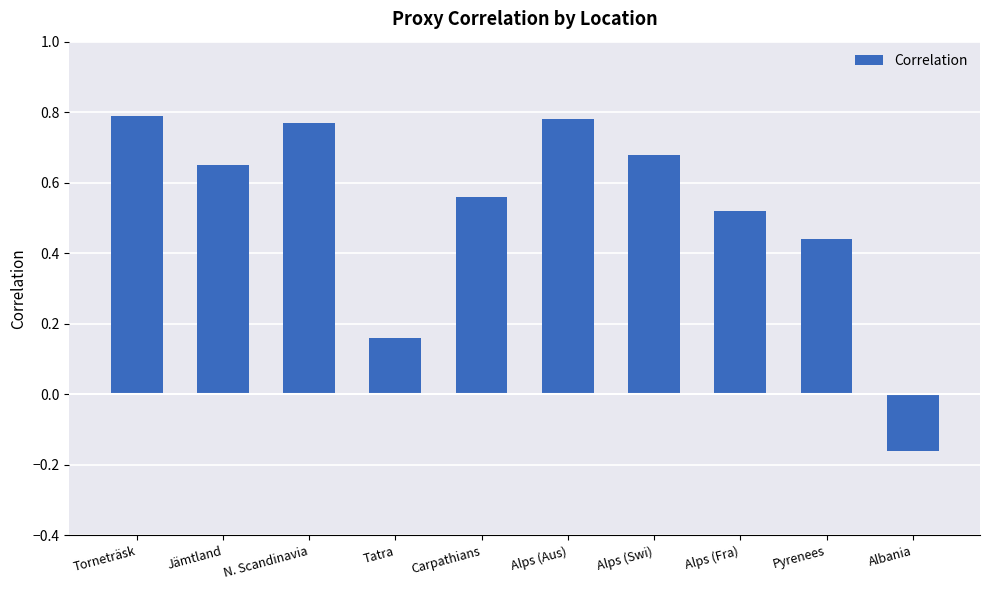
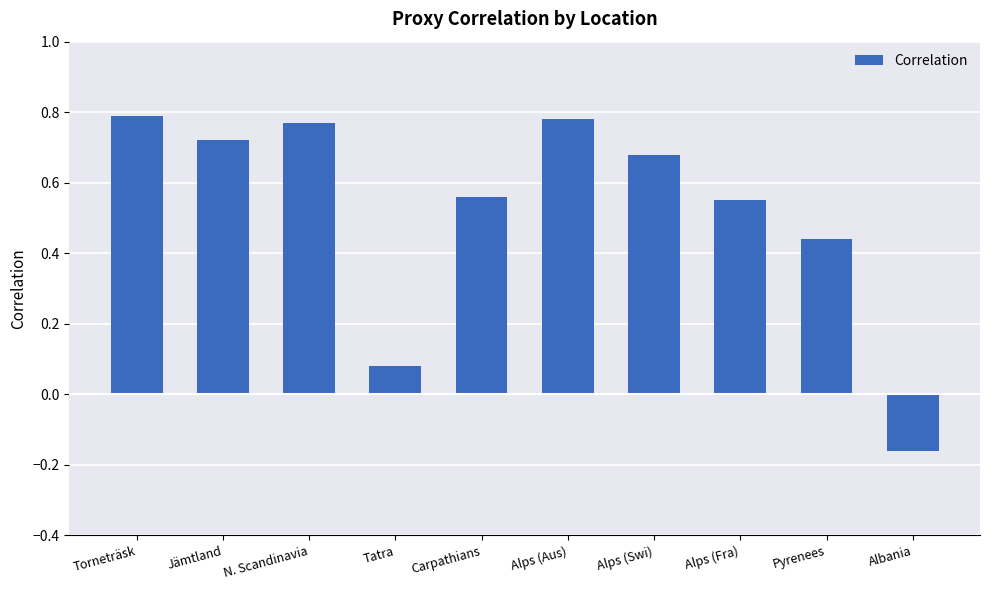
Jämtland: 0.65 -> 0.72
Tatra: 0.16 -> 0.08
Alps (Fra): 0.52 -> 0.55
